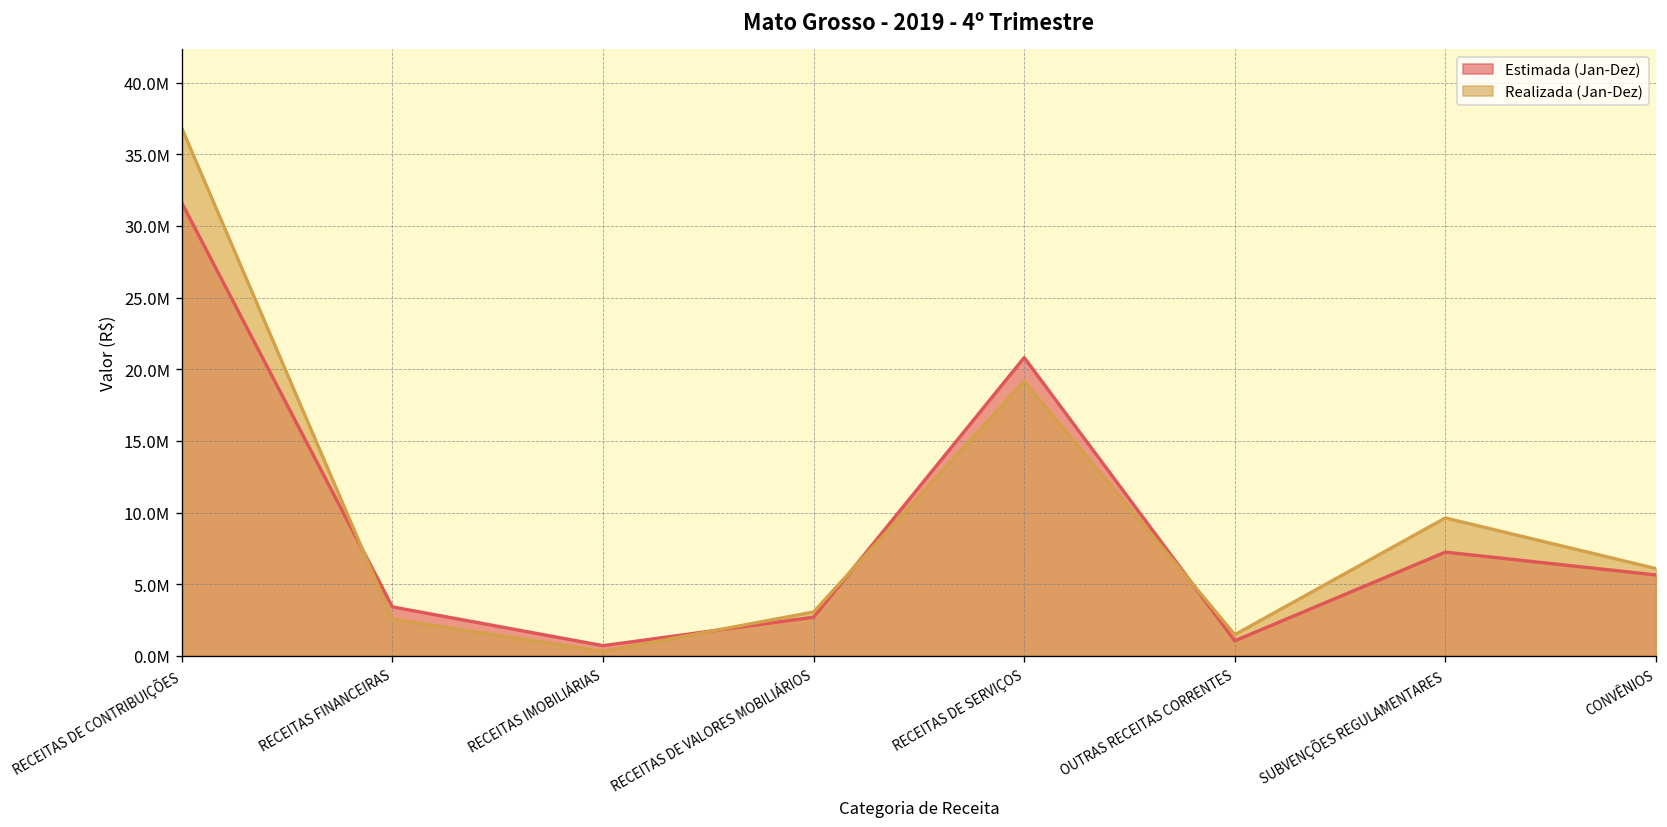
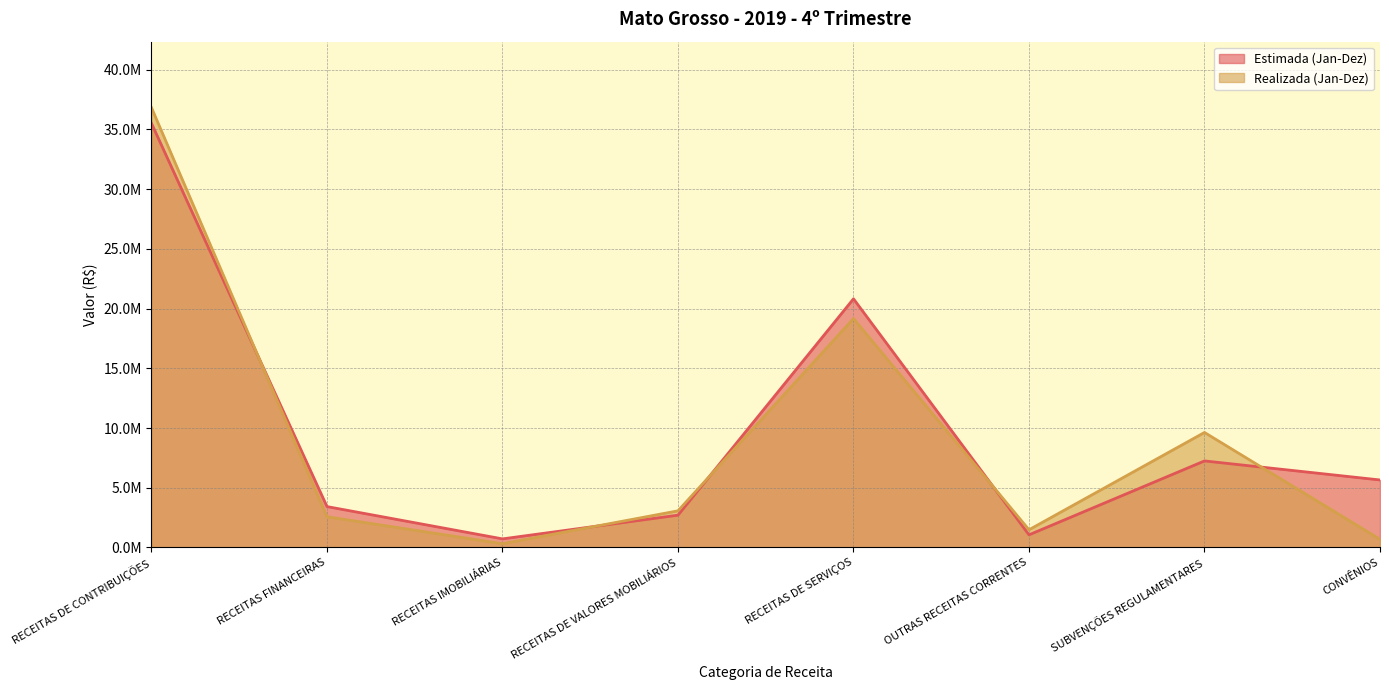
Estimada (Jan-Dez), RECEITAS DE CONTRIBUIÇÕES: 31600000 -> 35500000
Realizada (Jan-Dez), CONVÊNIOS: 6100000 -> 700000
